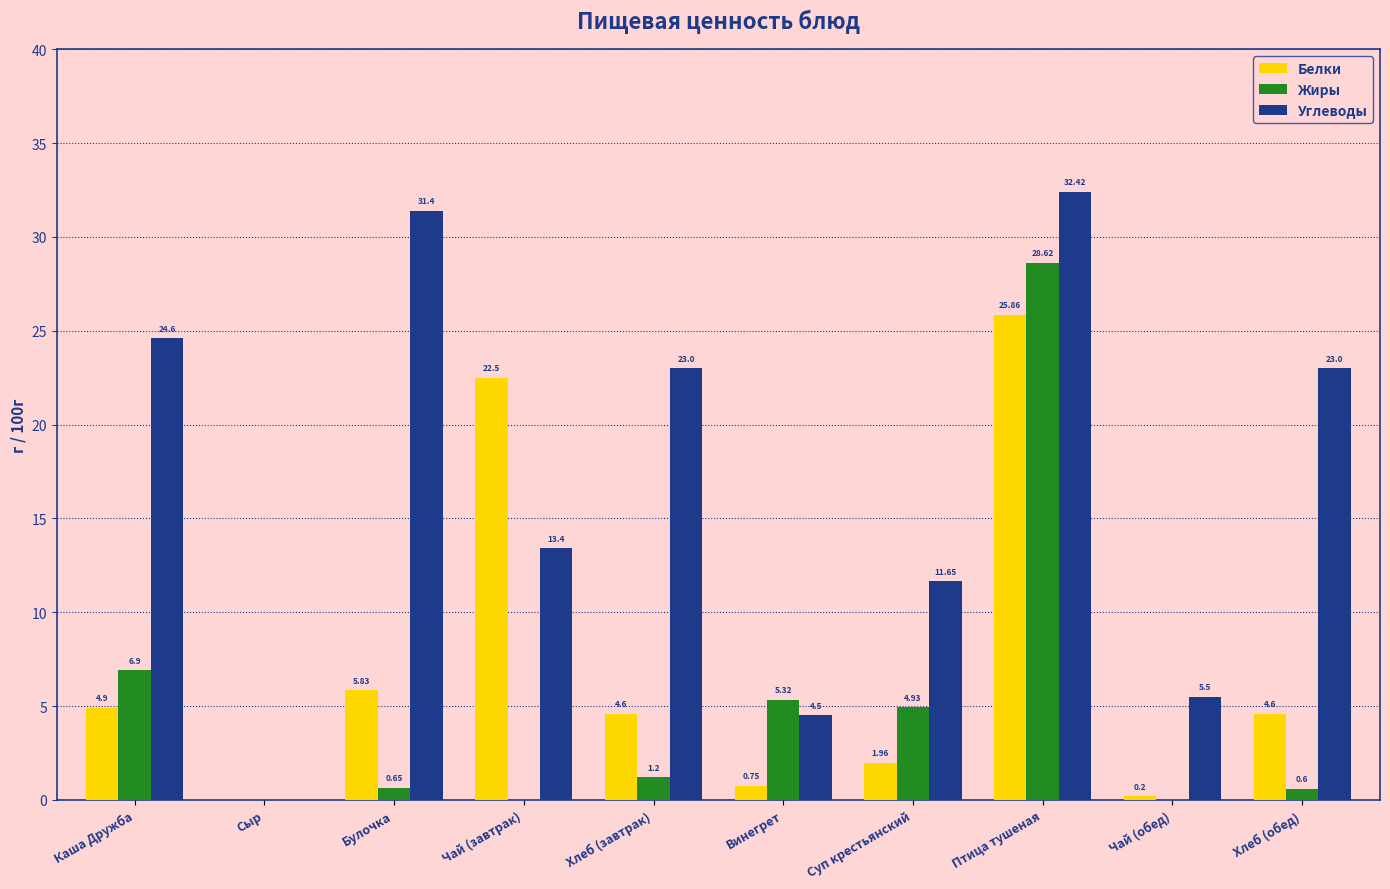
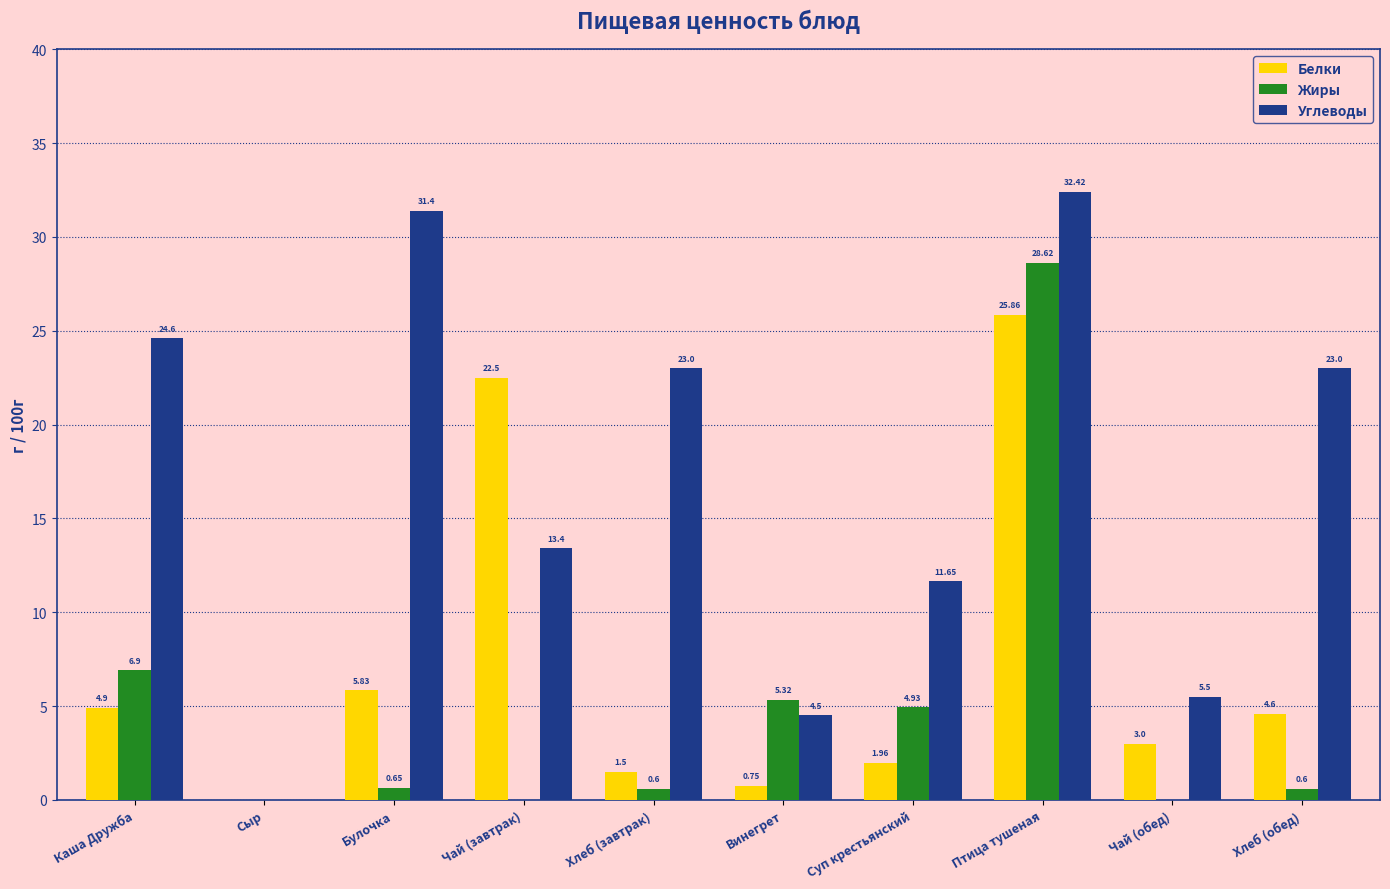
Белки, Хлеб (завтрак): 4.6 -> 1.5
Жиры, Хлеб (завтрак): 1.2 -> 0.6
Белки, Чай (обед): 0.2 -> 3.0
